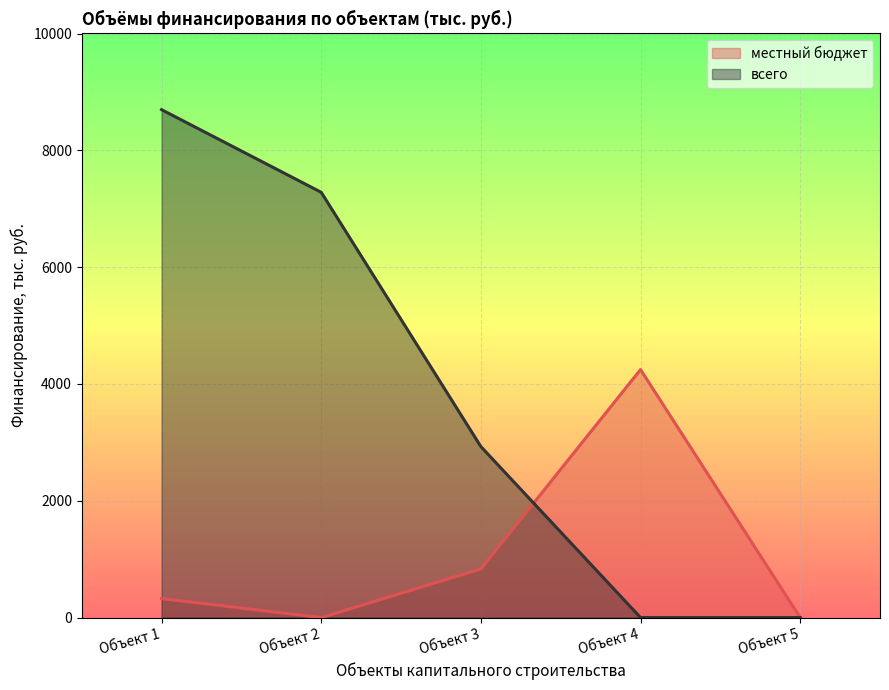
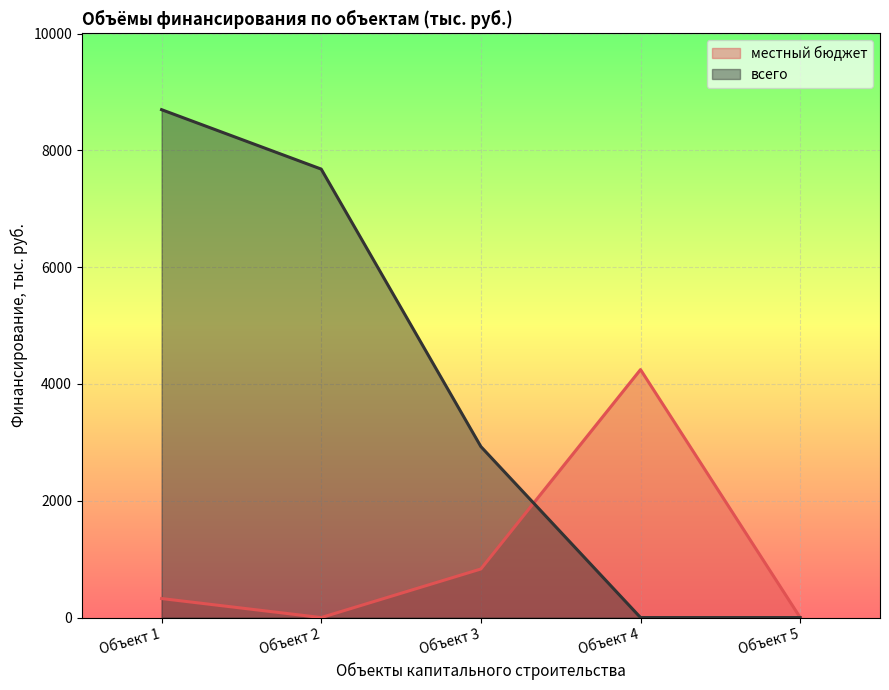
всего, Объект 2: 7300 -> 7700
